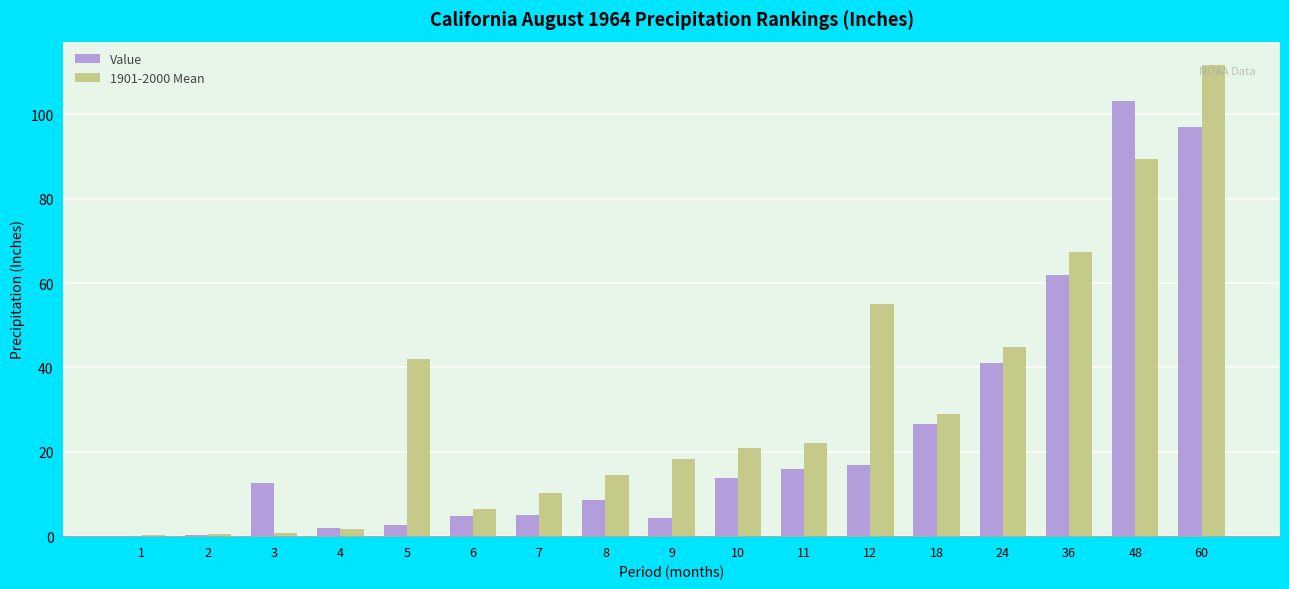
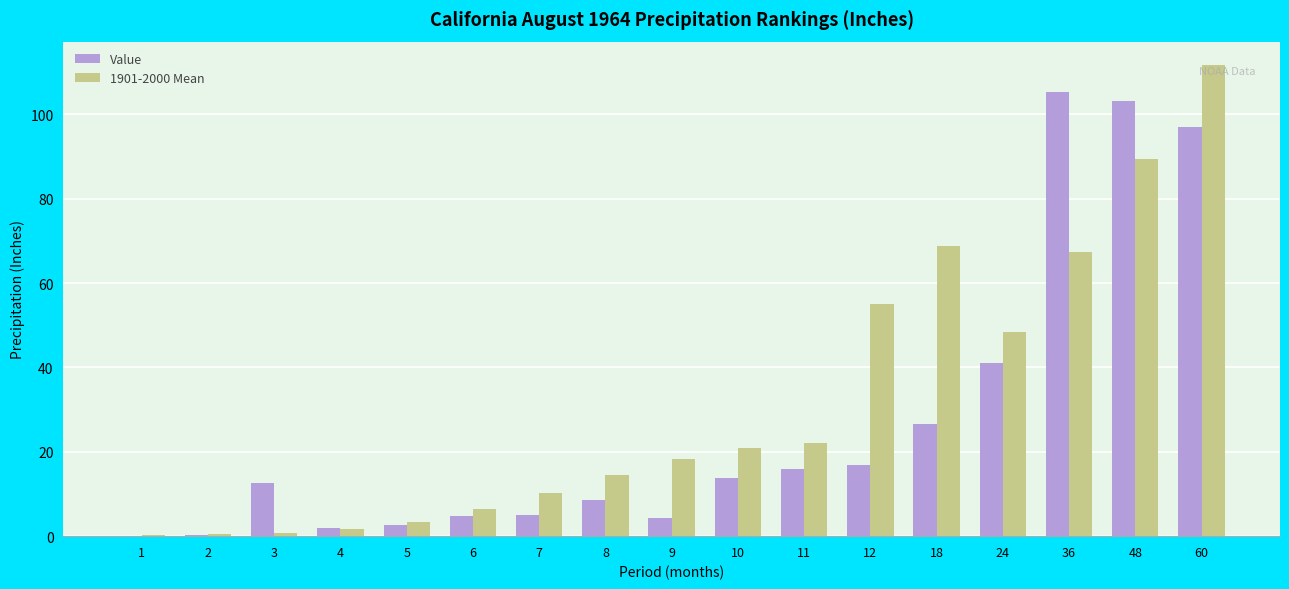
1901-2000 Mean, 5: 42 -> 3
1901-2000 Mean, 18: 29 -> 69
1901-2000 Mean, 24: 45 -> 48
Value, 36: 62 -> 105
